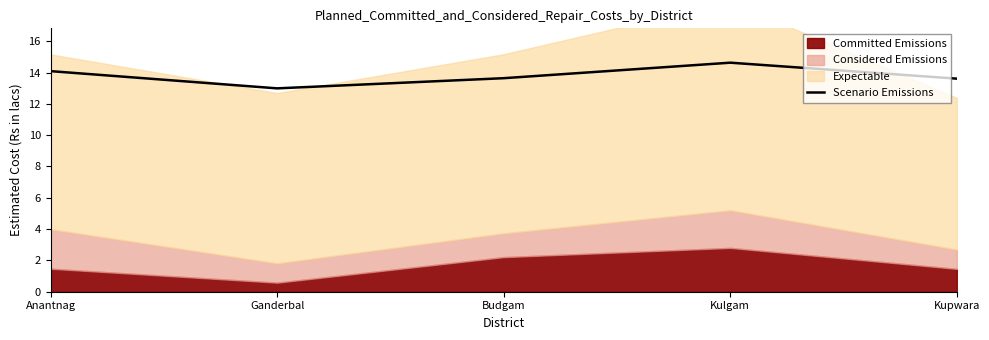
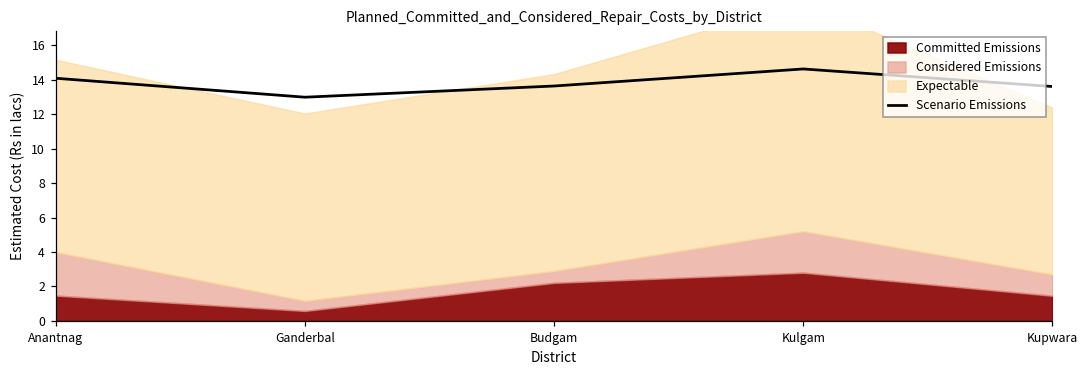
Considered Emissions, Ganderbal: 1.2 -> 0.6
Considered Emissions, Budgam: 1.5 -> 0.7
